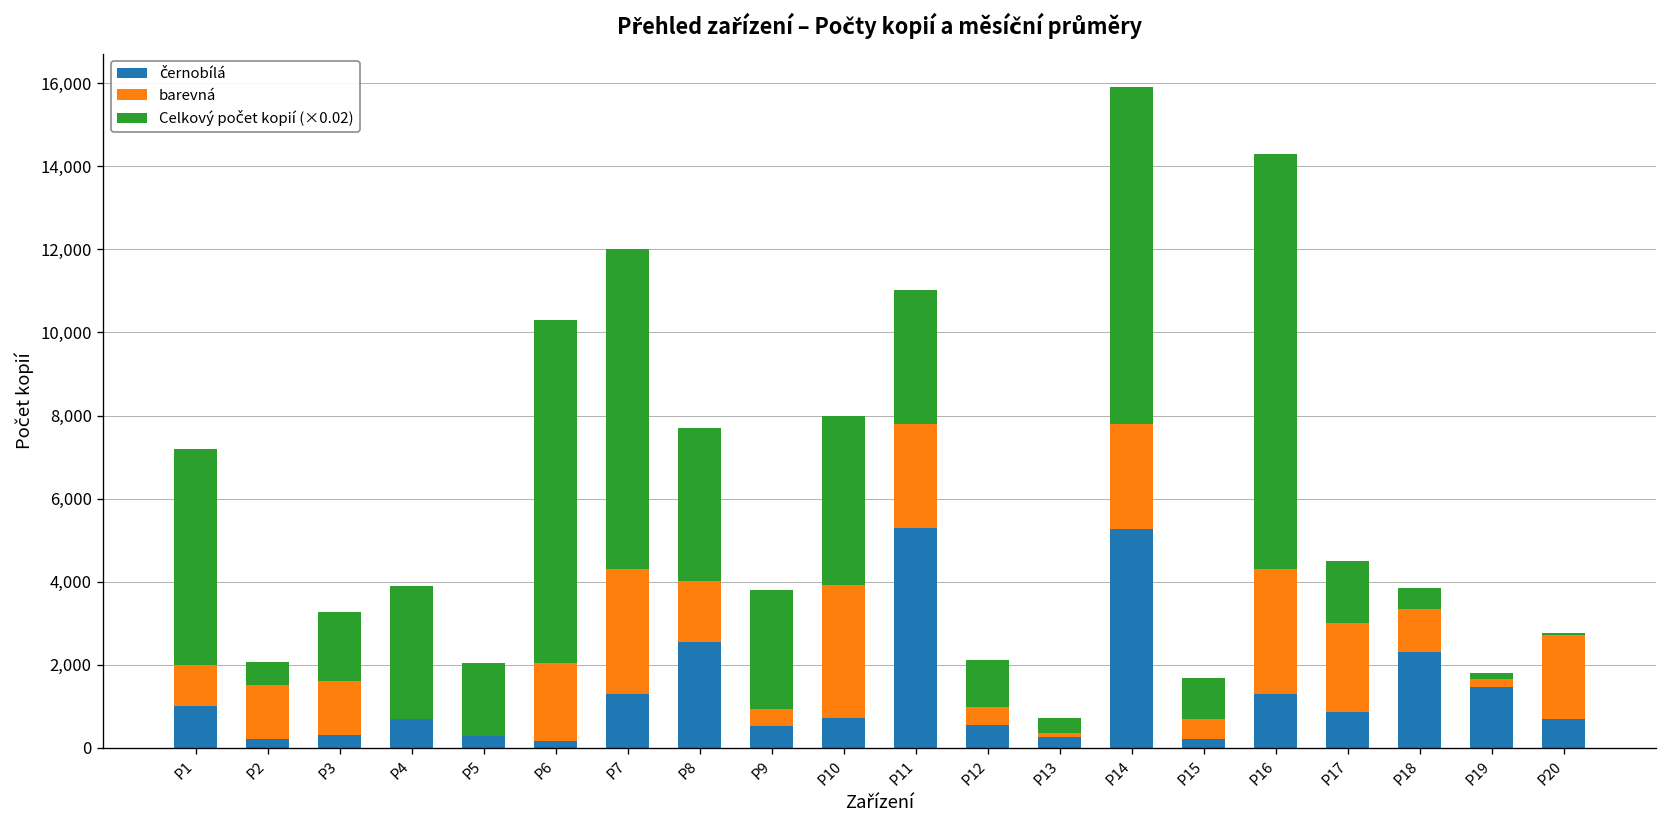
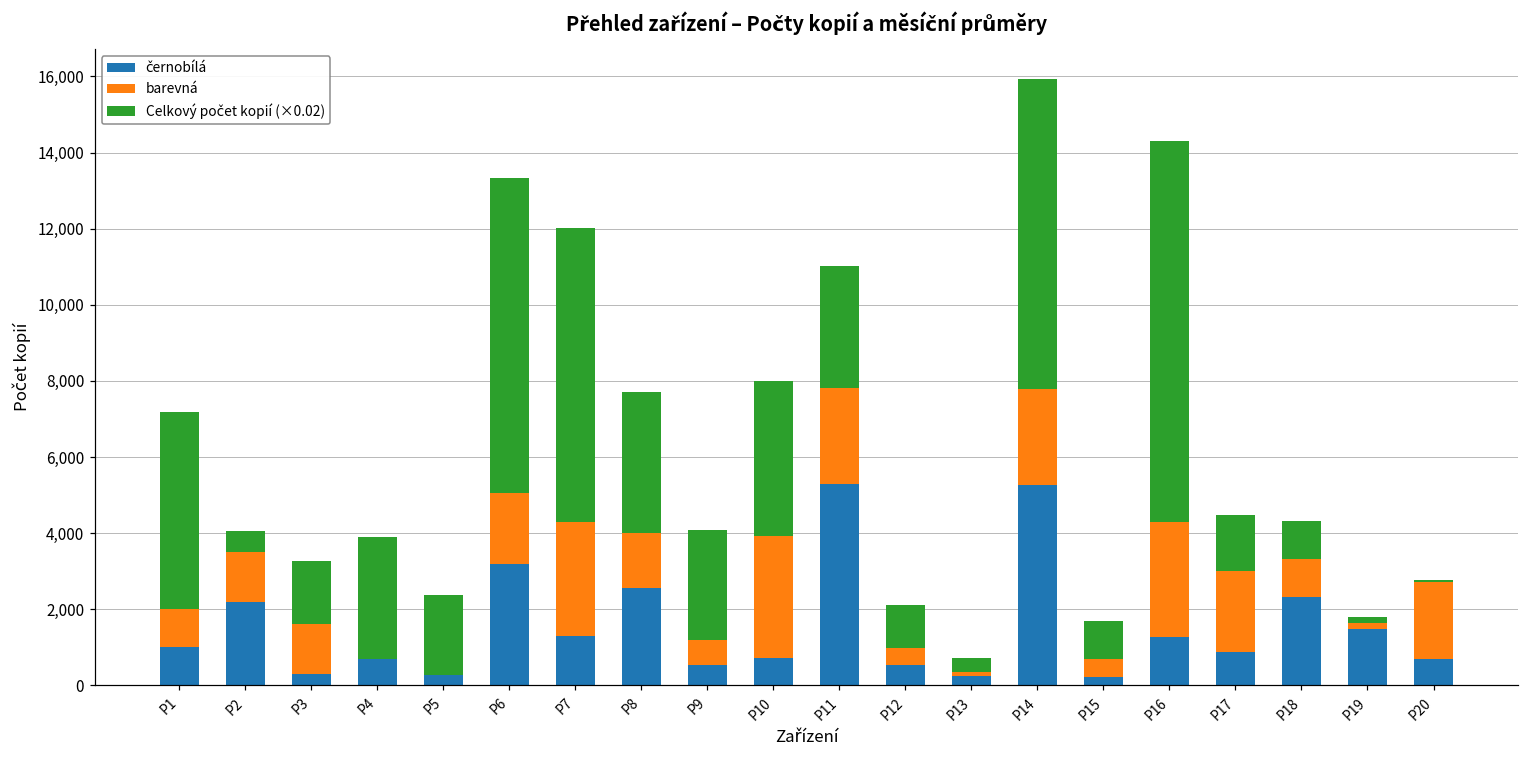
černobílá, P2: 200 -> 2,200
Celkový počet kopií (×0.02), P5: 1,800 -> 2,100
černobílá, P6: 200 -> 3,200
barevná, P9: 400 -> 700
Celkový počet kopií (×0.02), P18: 500 -> 1,000
